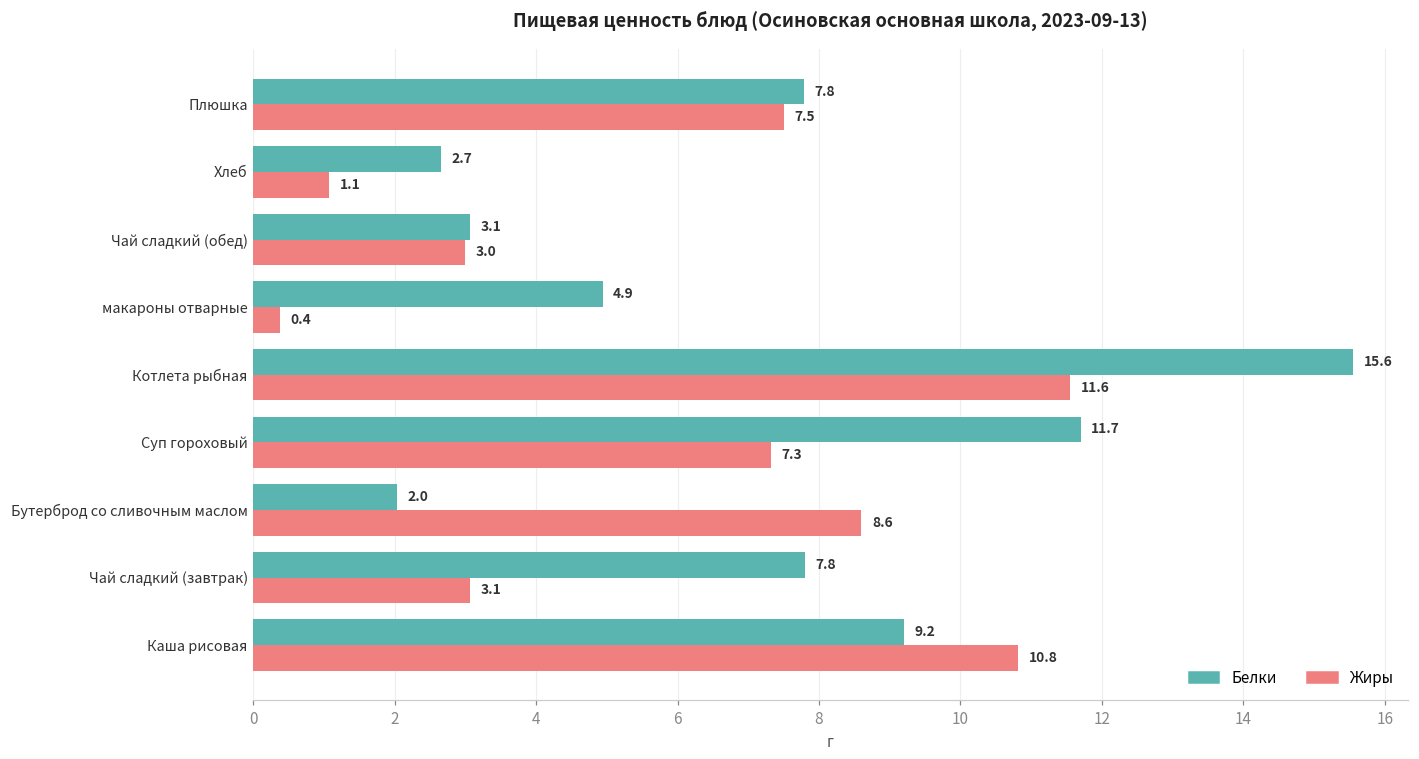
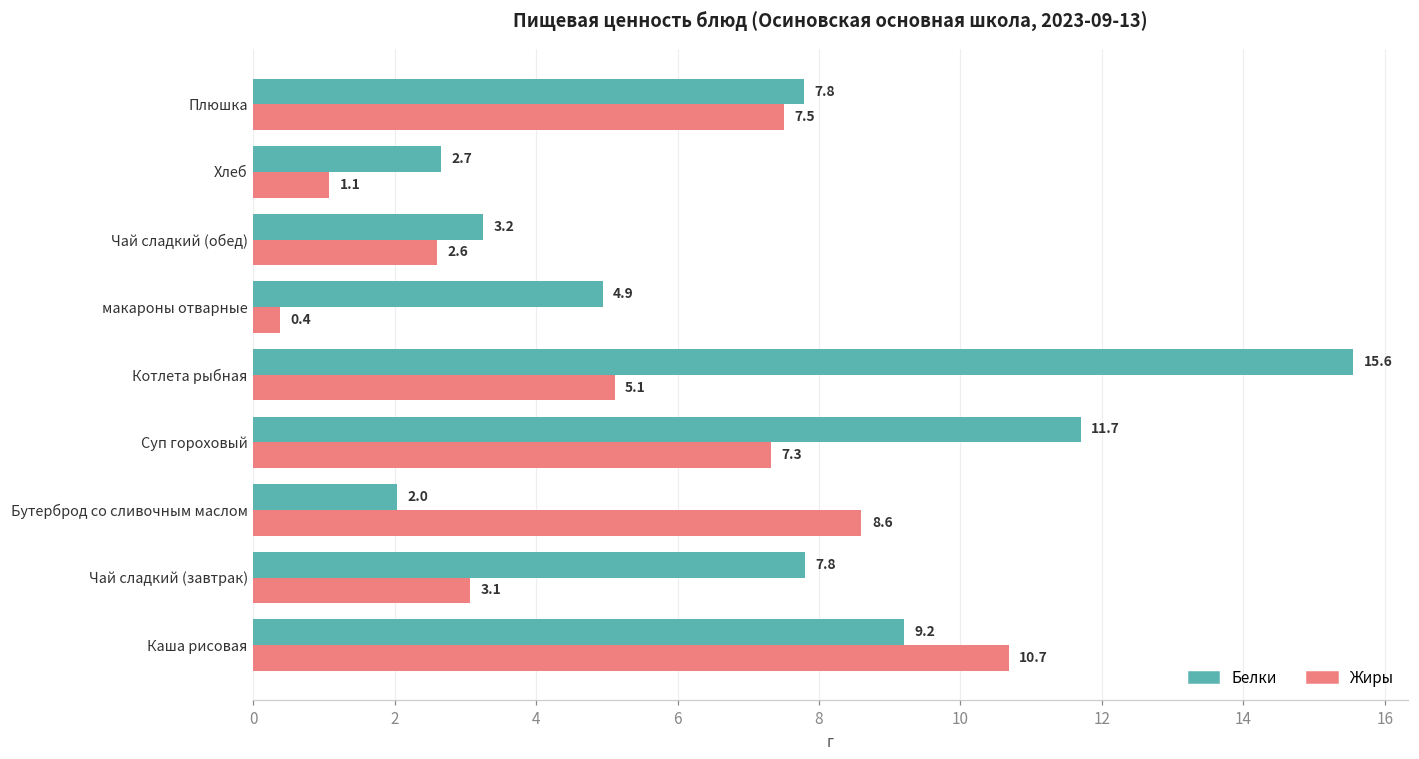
Белки, Чай сладкий (обед): 3.1 -> 3.2
Жиры, Чай сладкий (обед): 3.0 -> 2.6
Жиры, Котлета рыбная: 11.6 -> 5.1
Жиры, Каша рисовая: 10.8 -> 10.7
